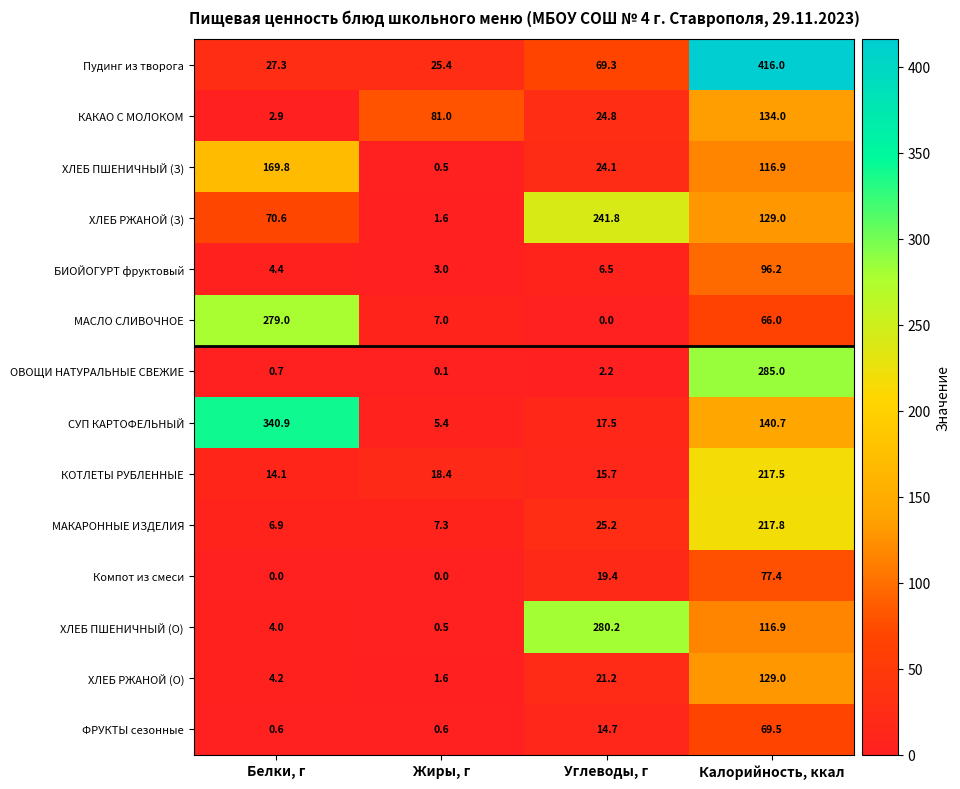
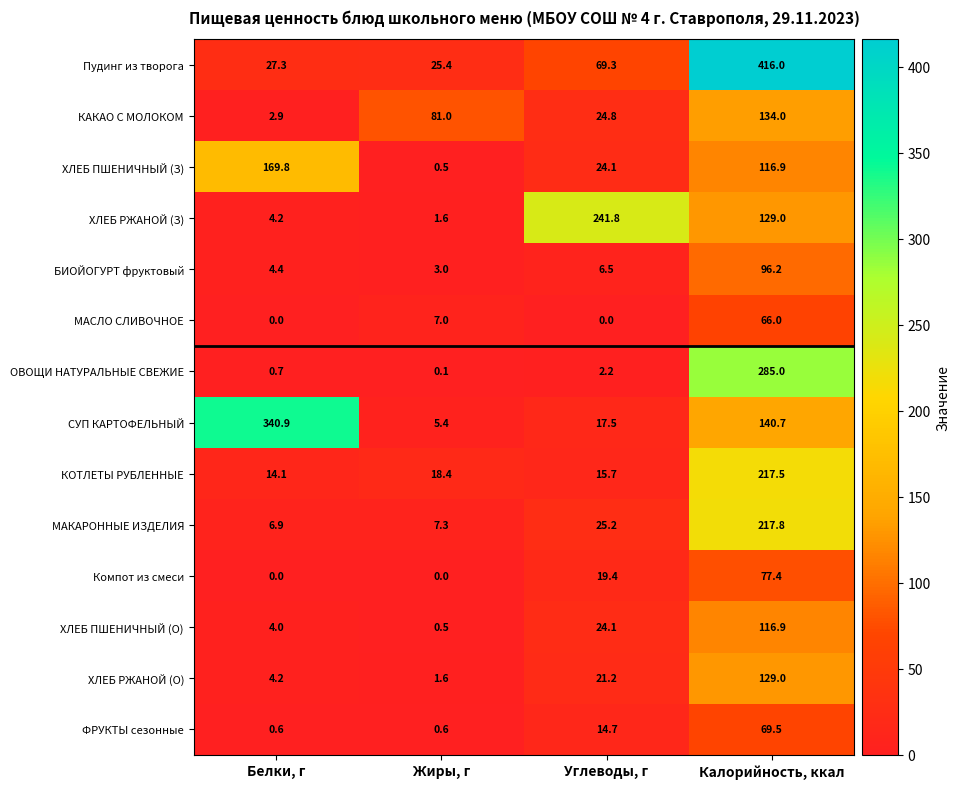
ХЛЕБ РЖАНОЙ (З), Белки, г: 70.6 -> 4.2
МАСЛО СЛИВОЧНОЕ, Белки, г: 279.0 -> 0.0
ХЛЕБ ПШЕНИЧНЫЙ (О), Углеводы, г: 280.2 -> 24.1
